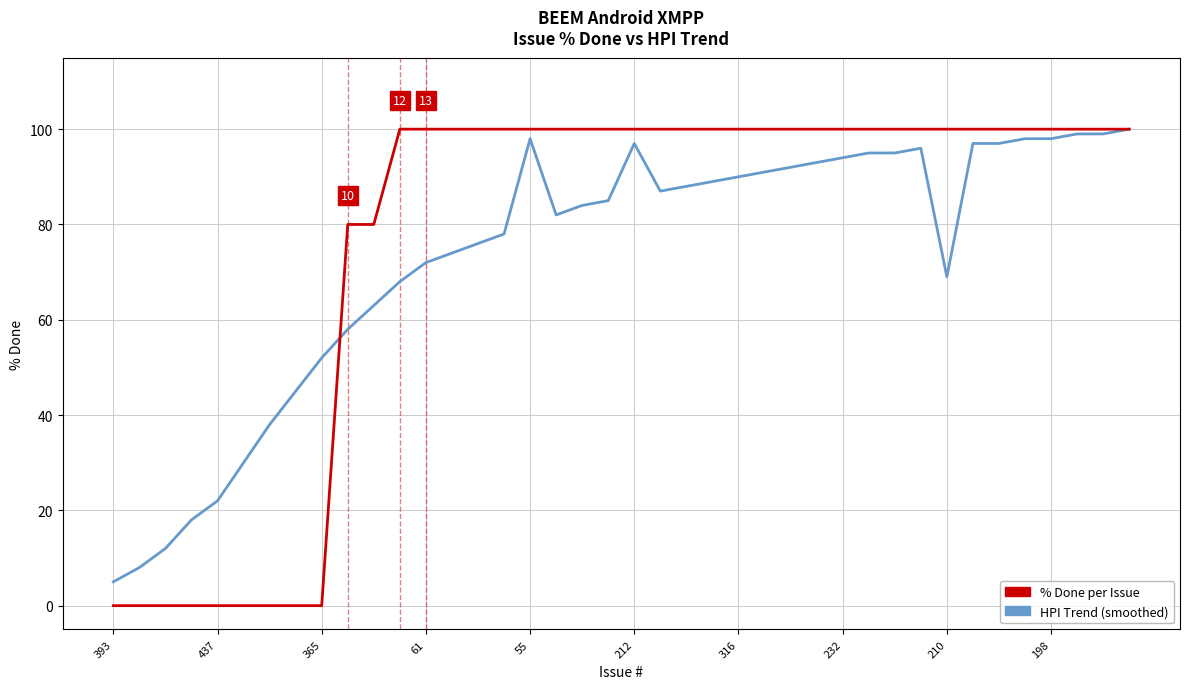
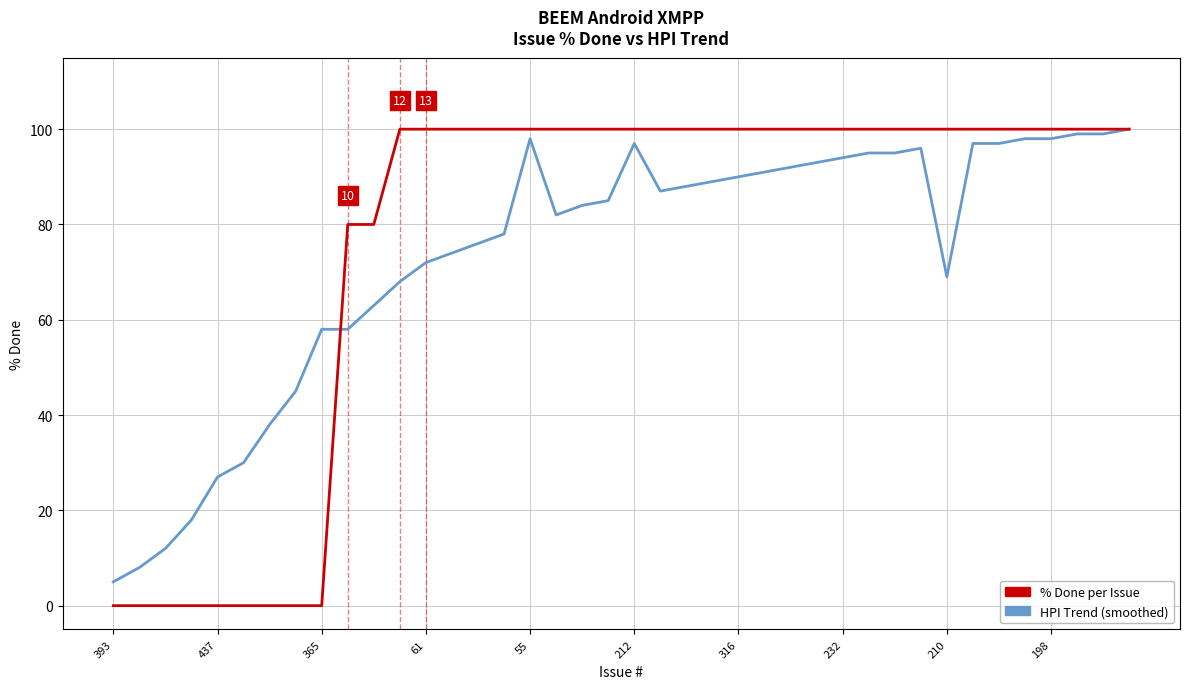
HPI Trend (smoothed), 437: 22 -> 27
HPI Trend (smoothed), 365: 52 -> 58
